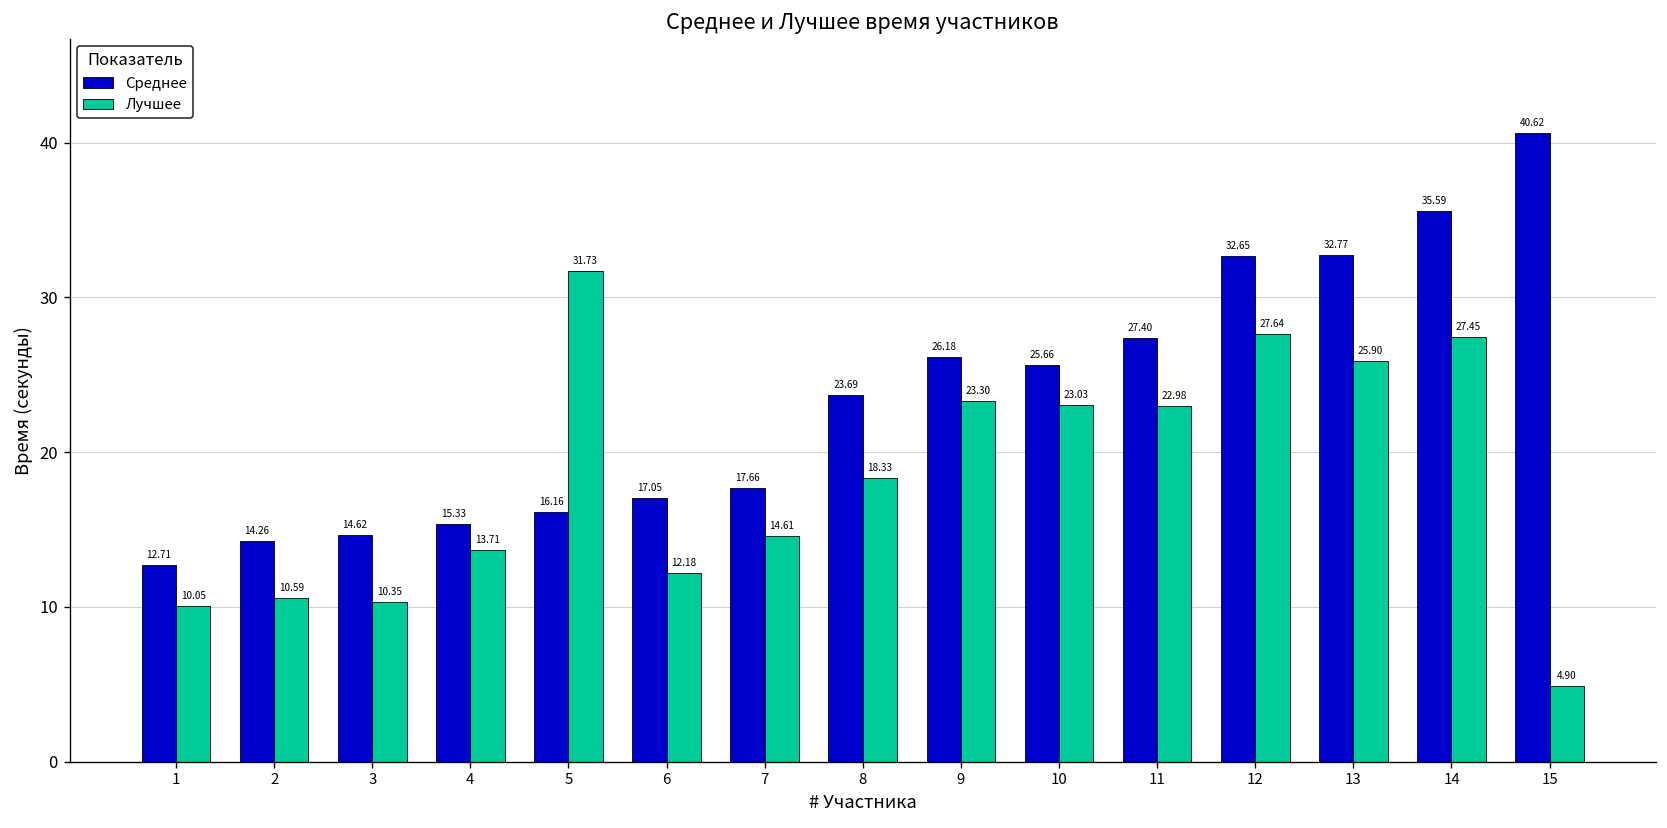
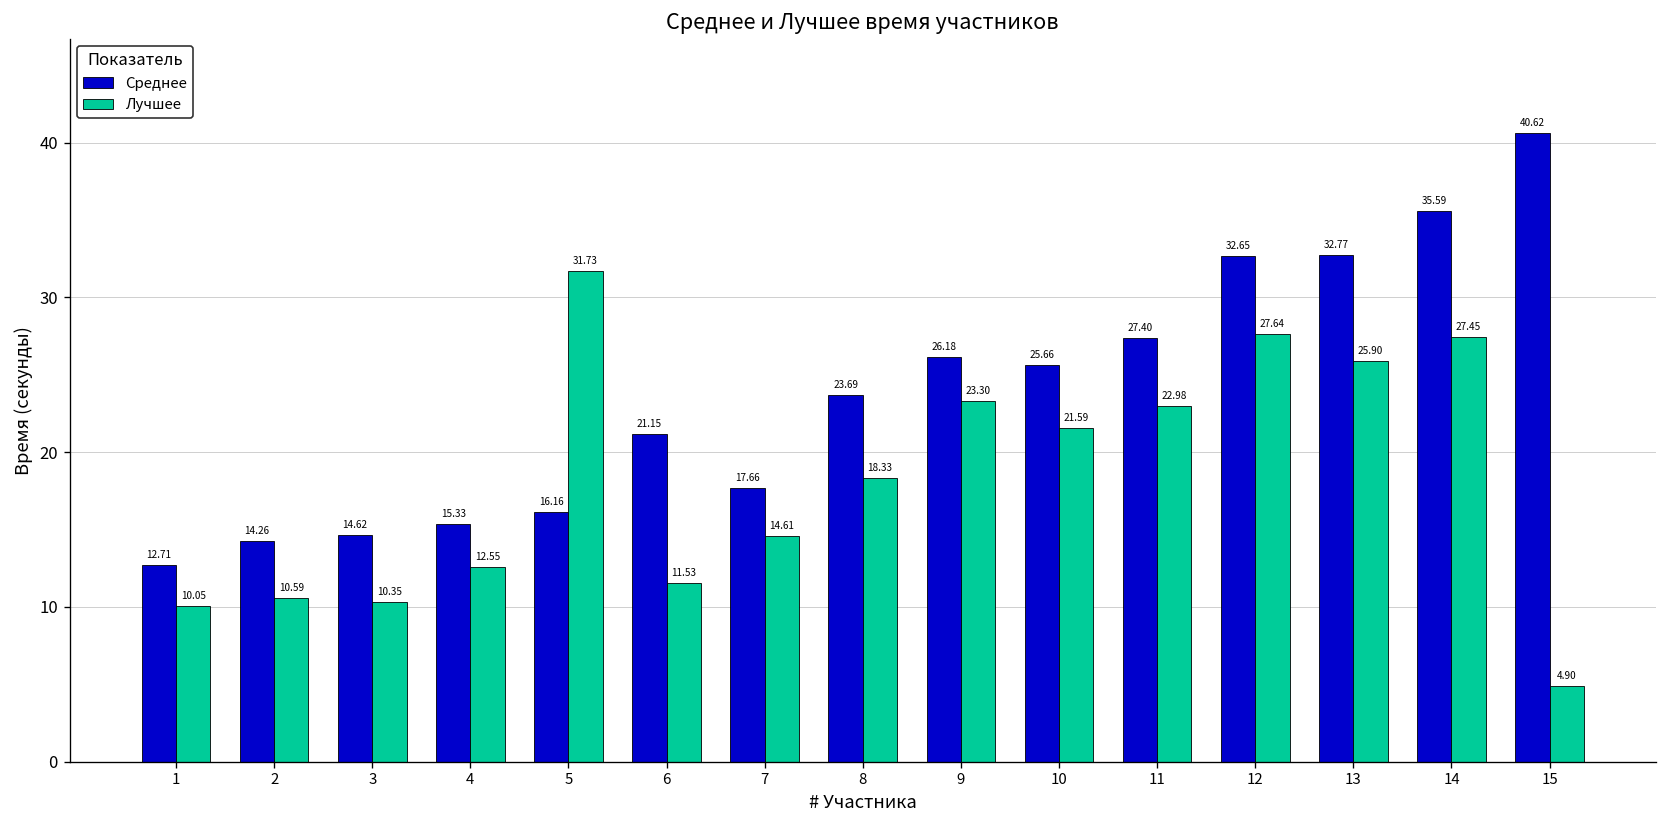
Лучшее, 4: 13.71 -> 12.55
Среднее, 6: 17.05 -> 21.15
Лучшее, 6: 12.18 -> 11.53
Лучшее, 10: 23.03 -> 21.59
